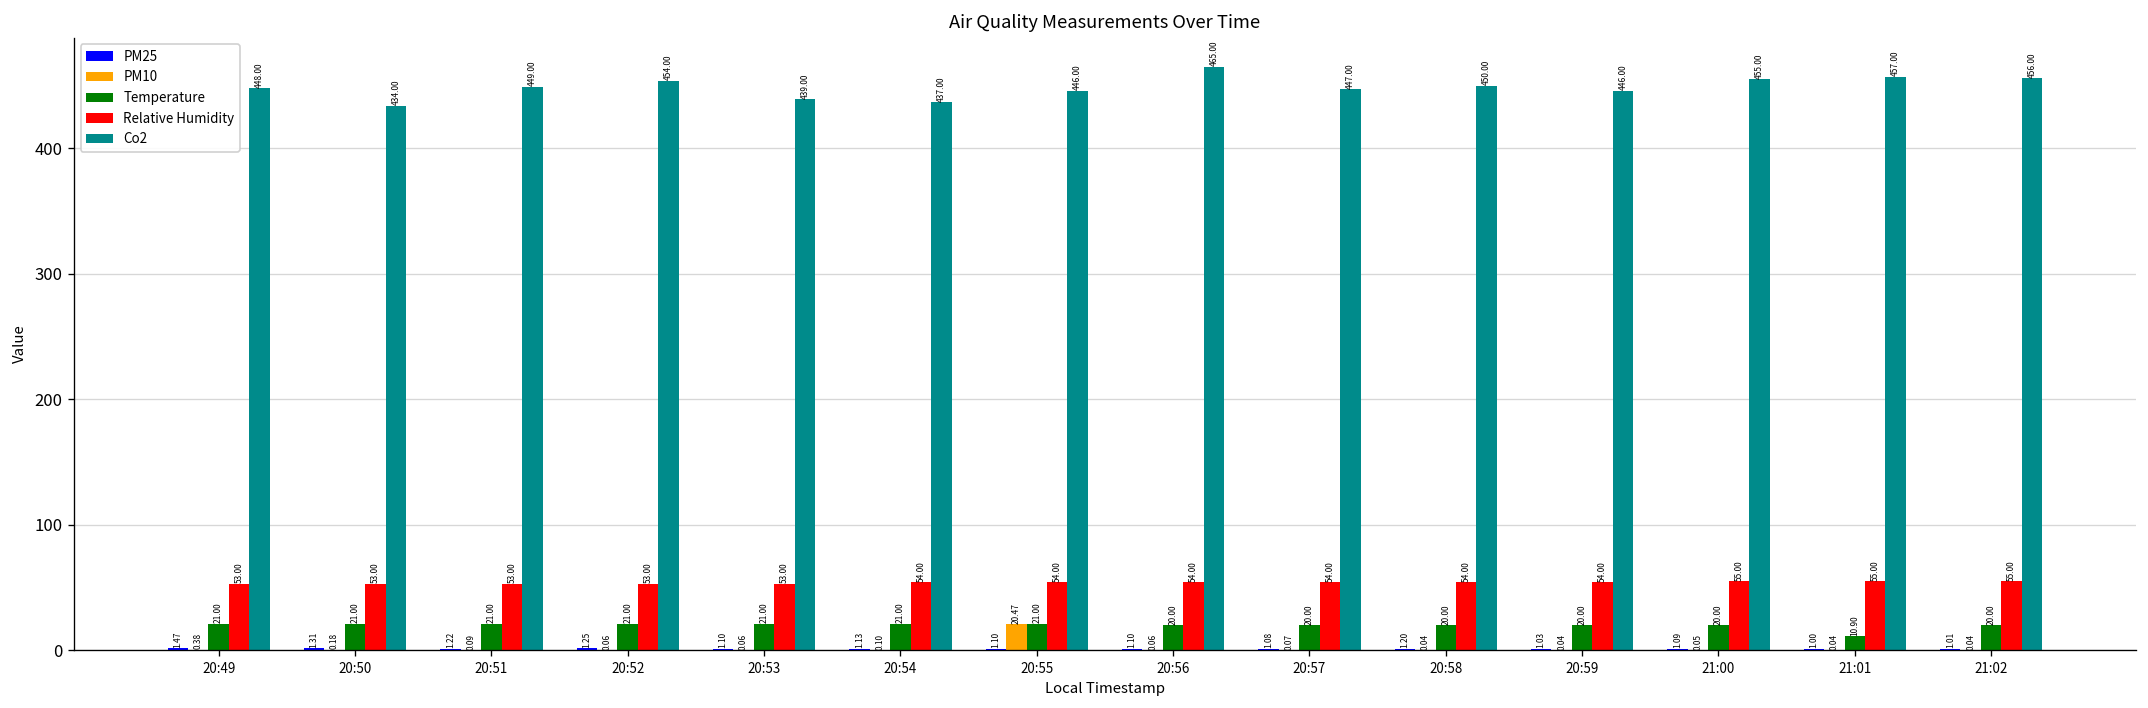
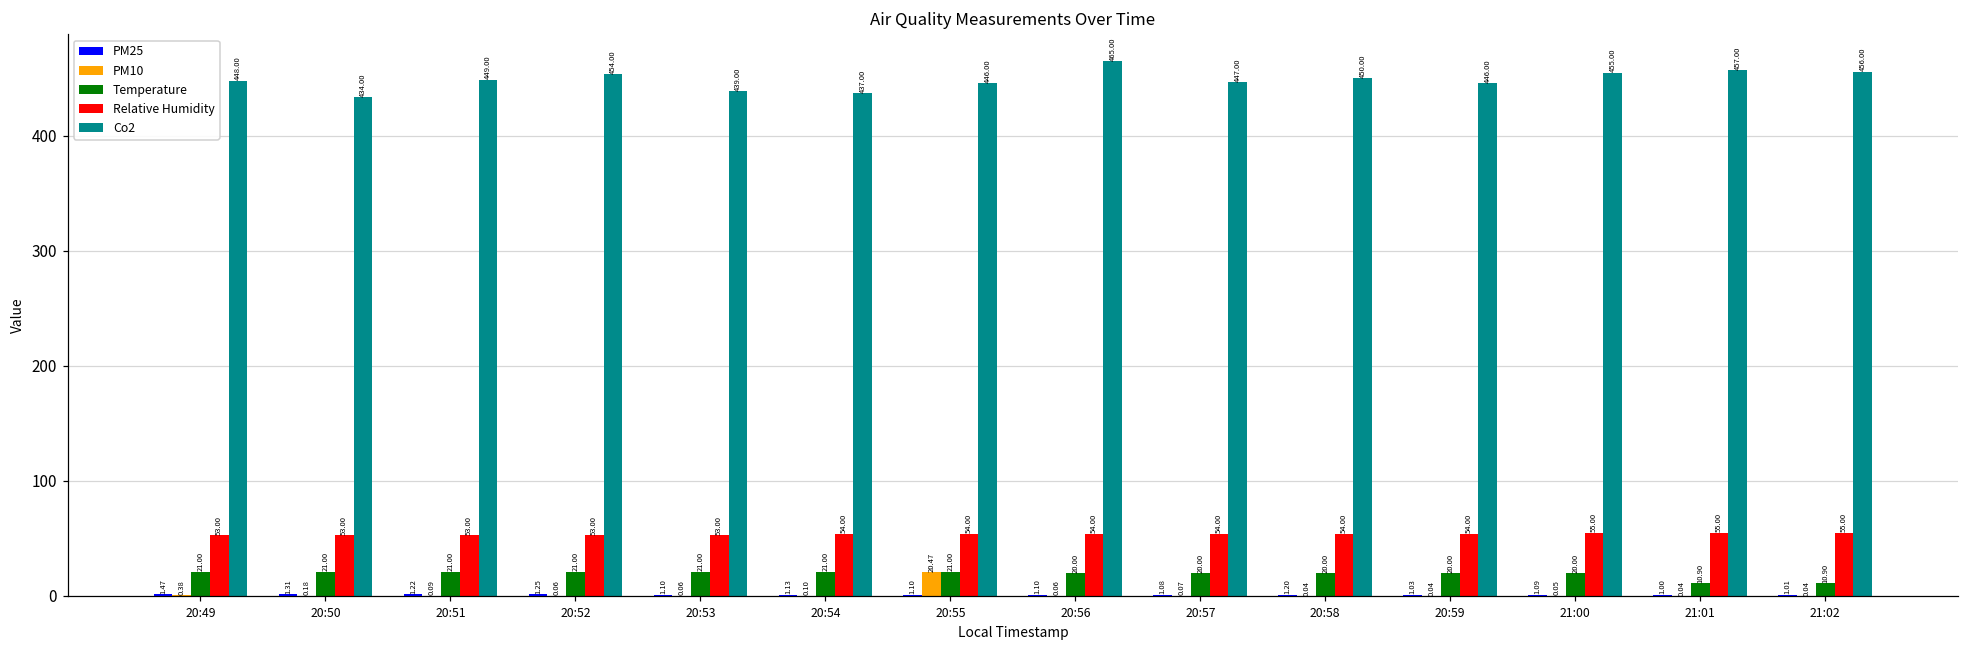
Temperature, 21:02: 20.00 -> 10.90
